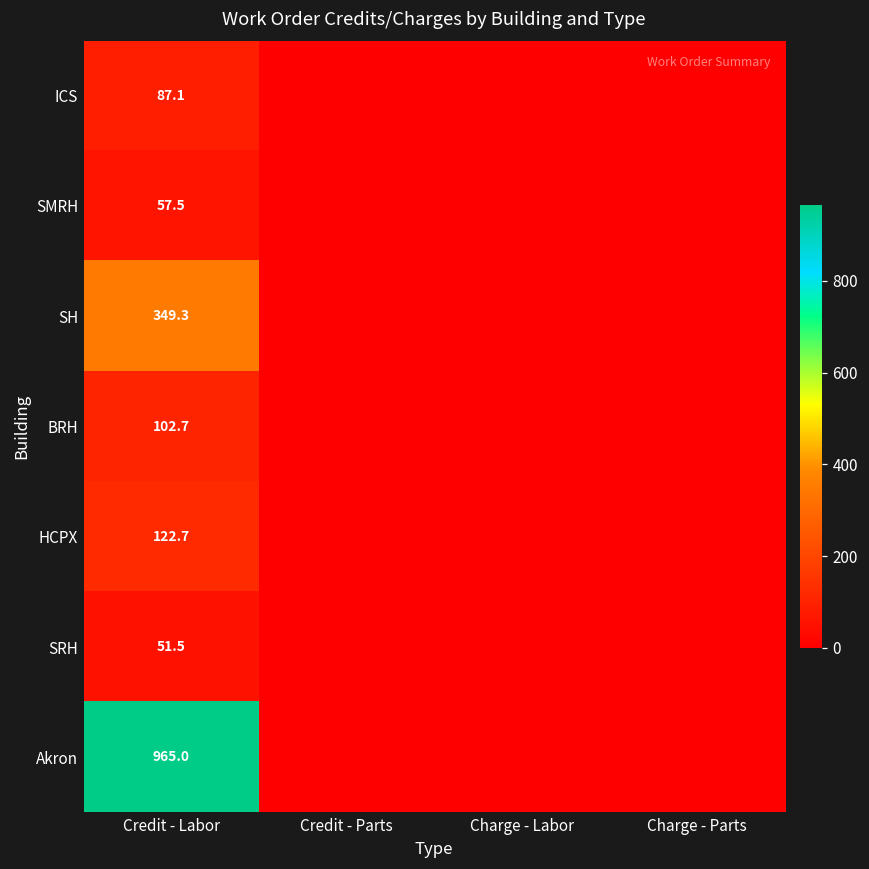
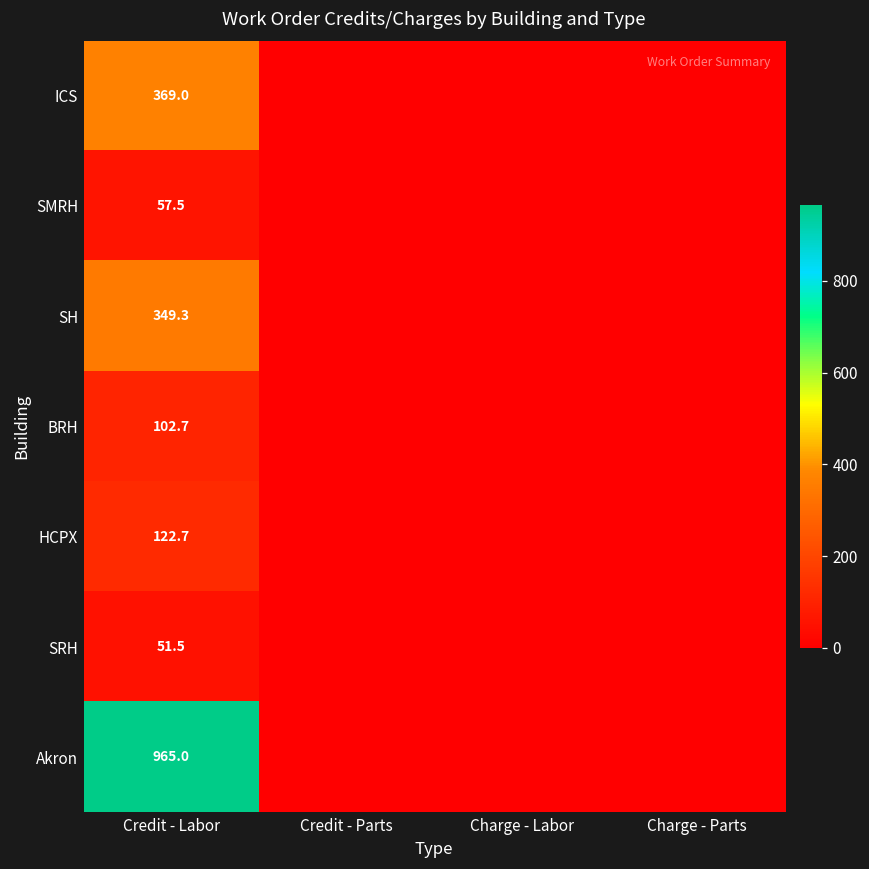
ICS, Credit - Labor: 87.1 -> 369.0
